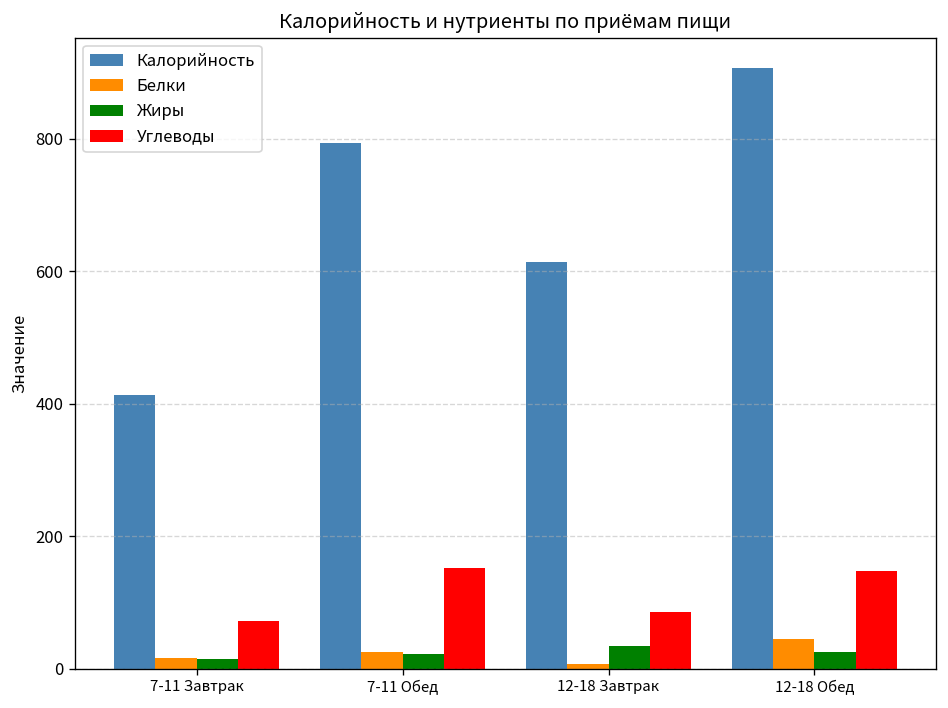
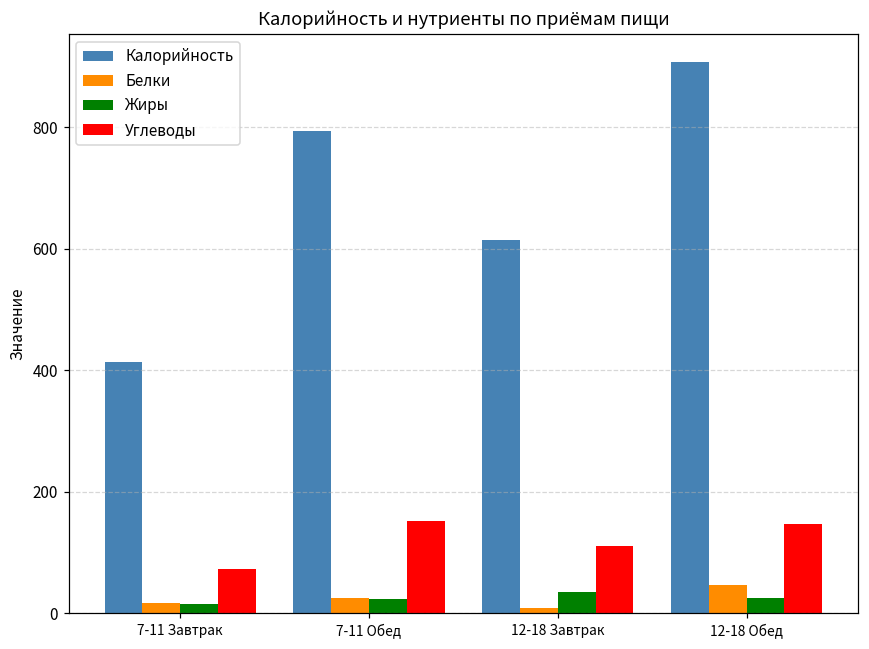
Углеводы, 12-18 Завтрак: 90 -> 110
